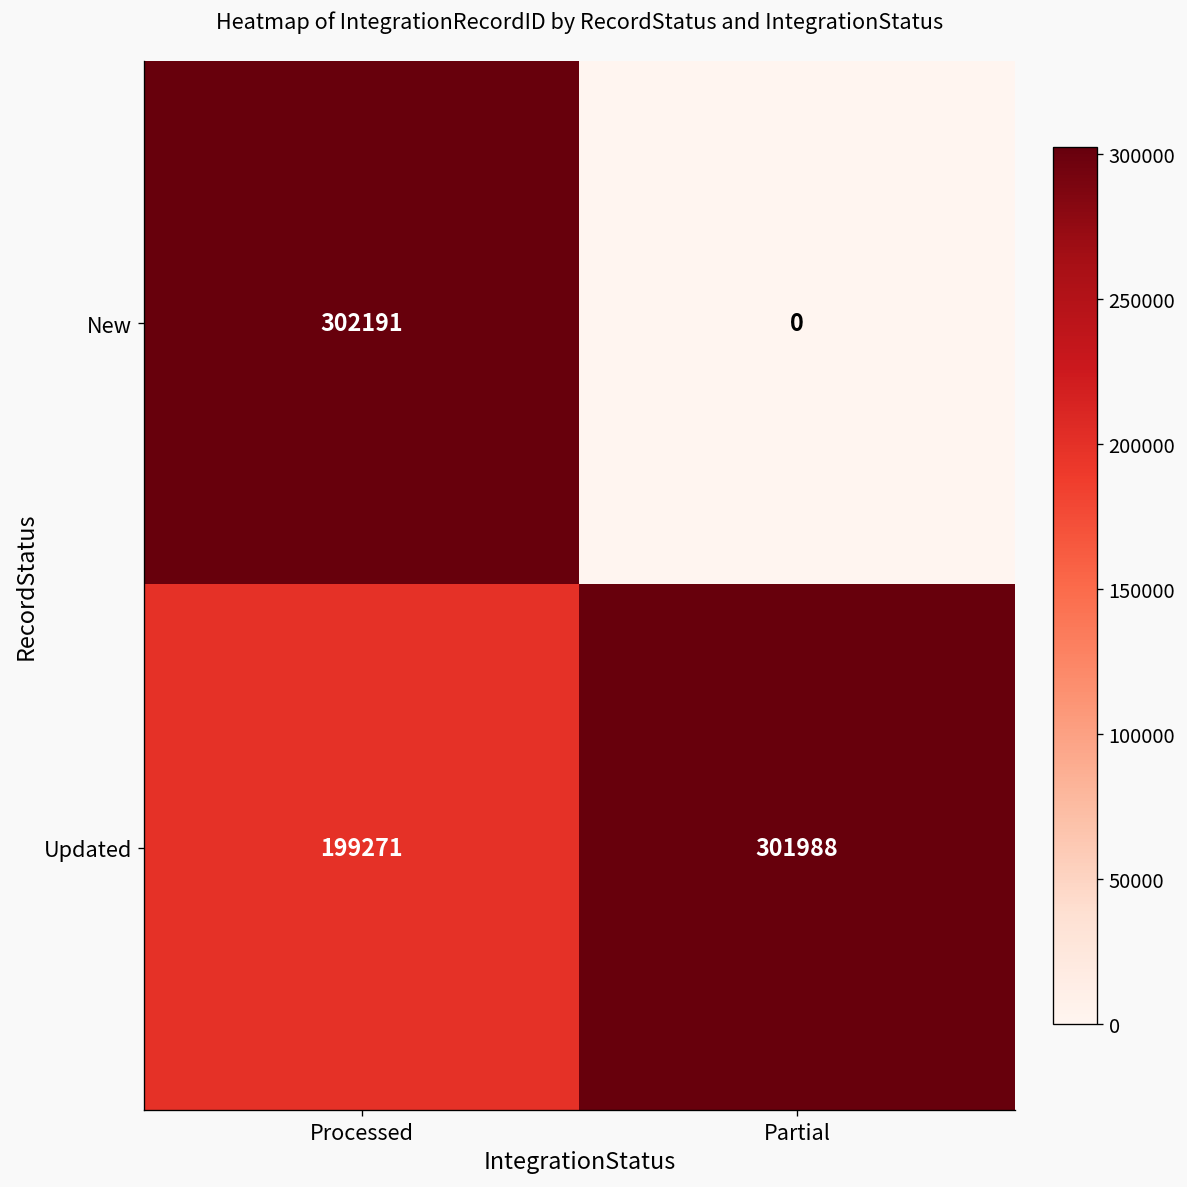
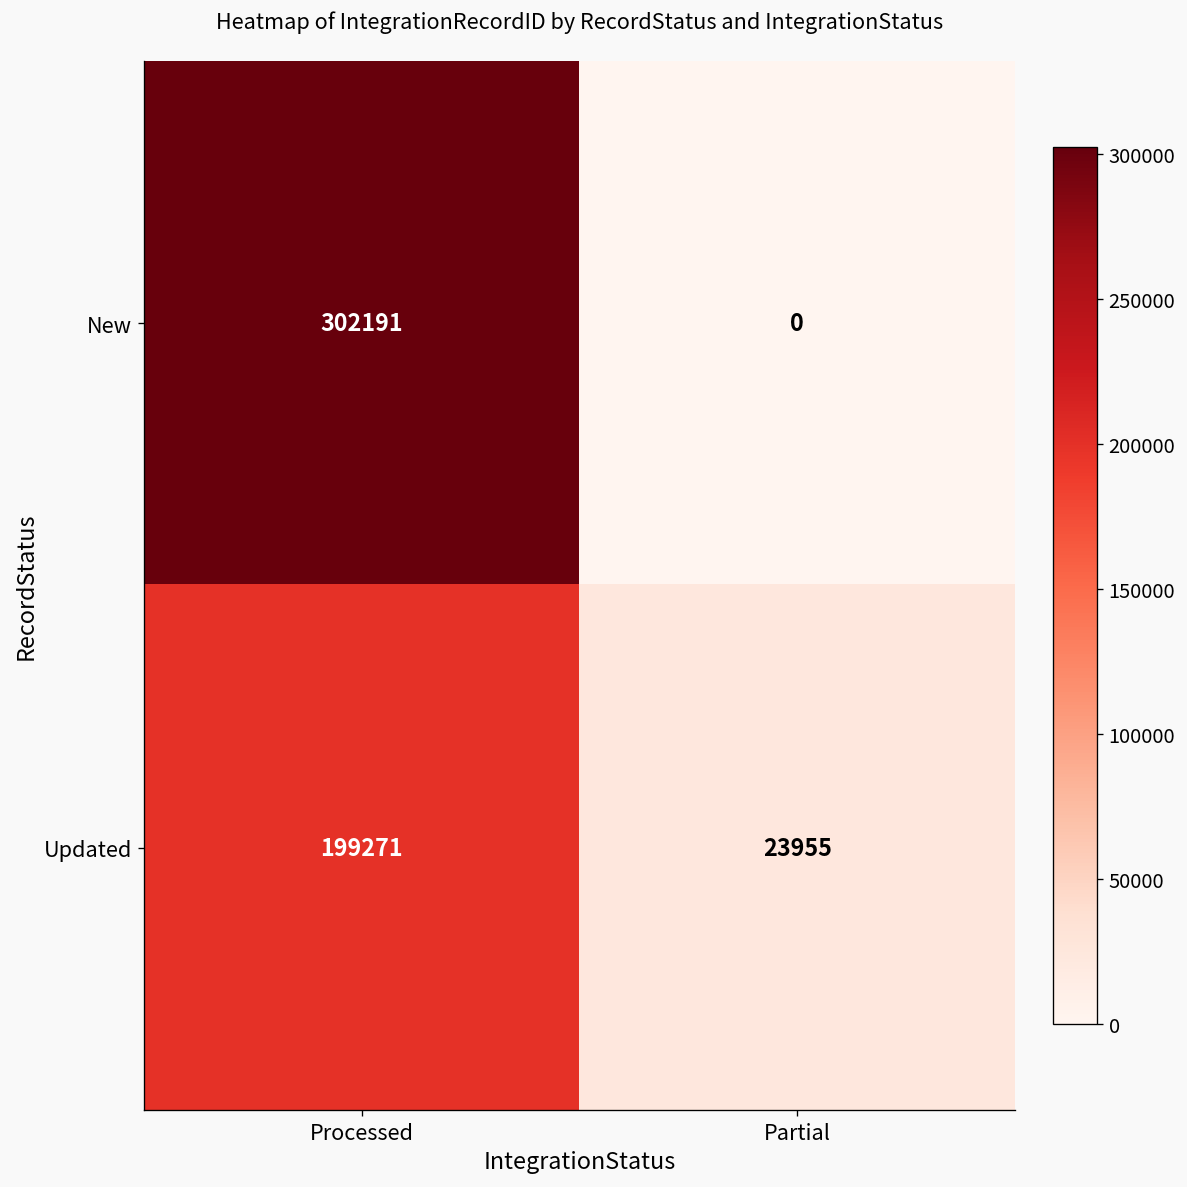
Updated, Partial: 301988 -> 23955
